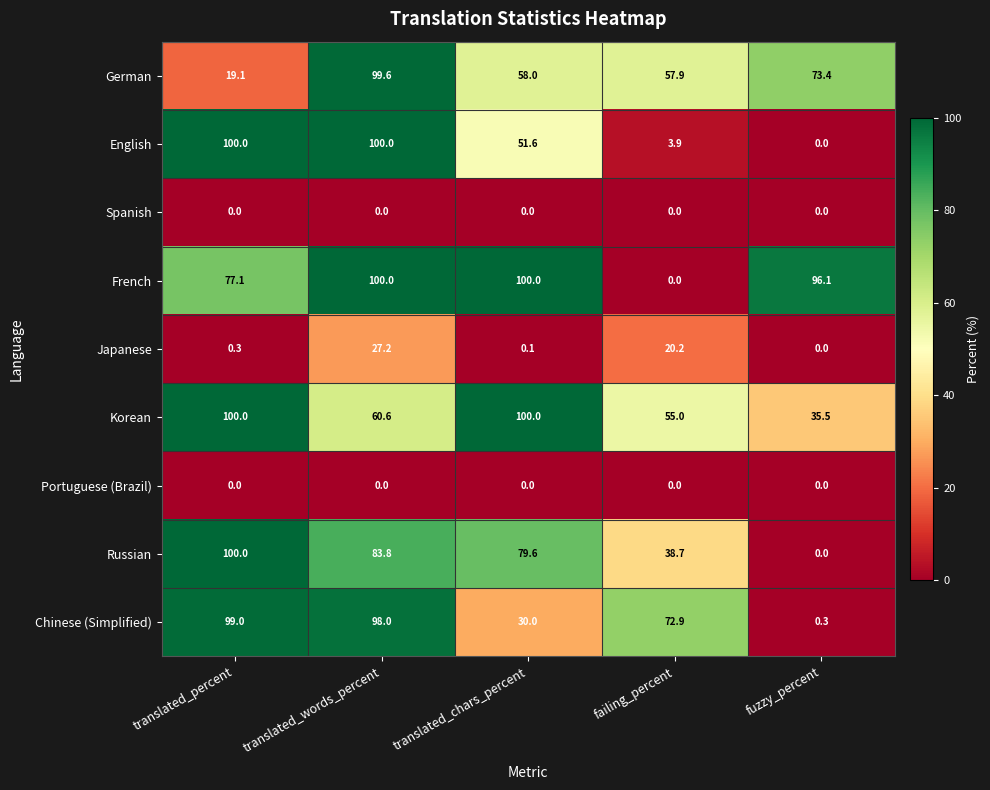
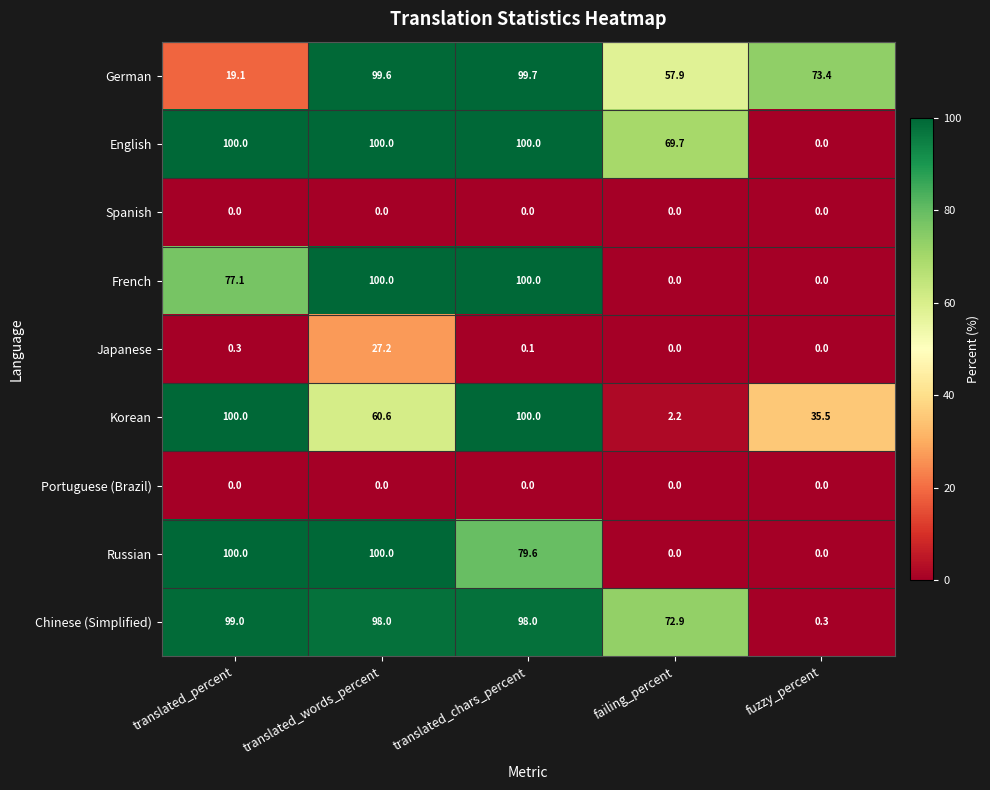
German, translated_chars_percent: 58.0 -> 99.7
English, translated_chars_percent: 51.6 -> 100.0
English, failing_percent: 3.9 -> 69.7
French, fuzzy_percent: 96.1 -> 0.0
Japanese, failing_percent: 20.2 -> 0.0
Korean, failing_percent: 55.0 -> 2.2
Russian, translated_words_percent: 83.8 -> 100.0
Russian, failing_percent: 38.7 -> 0.0
Chinese (Simplified), translated_chars_percent: 30.0 -> 98.0
